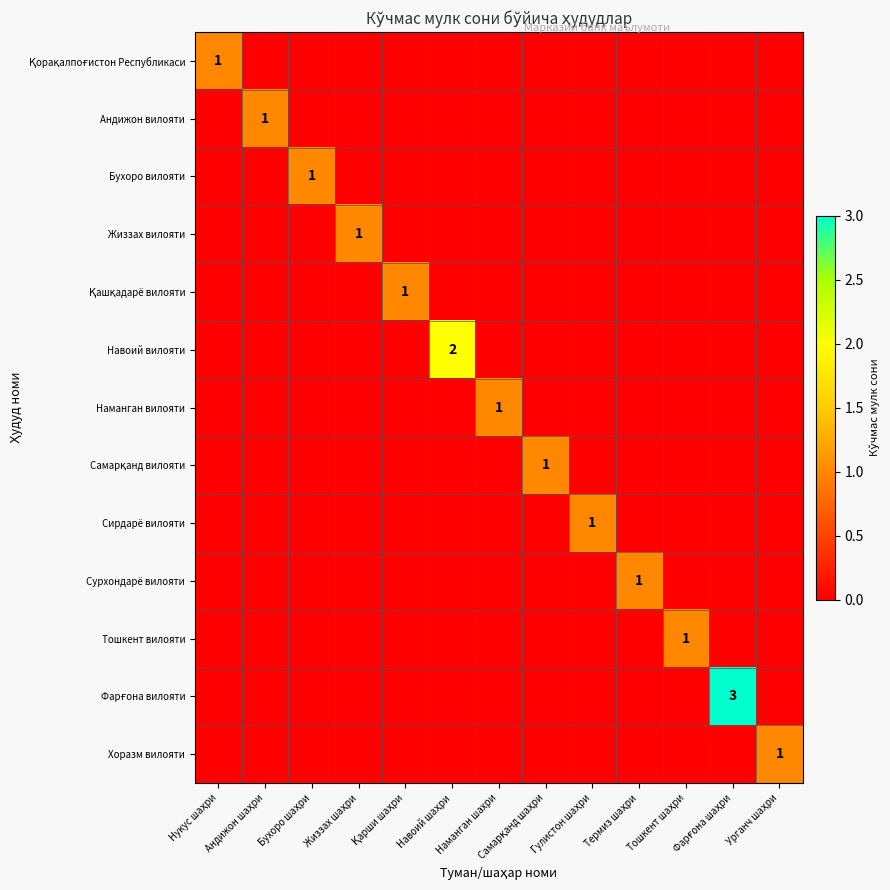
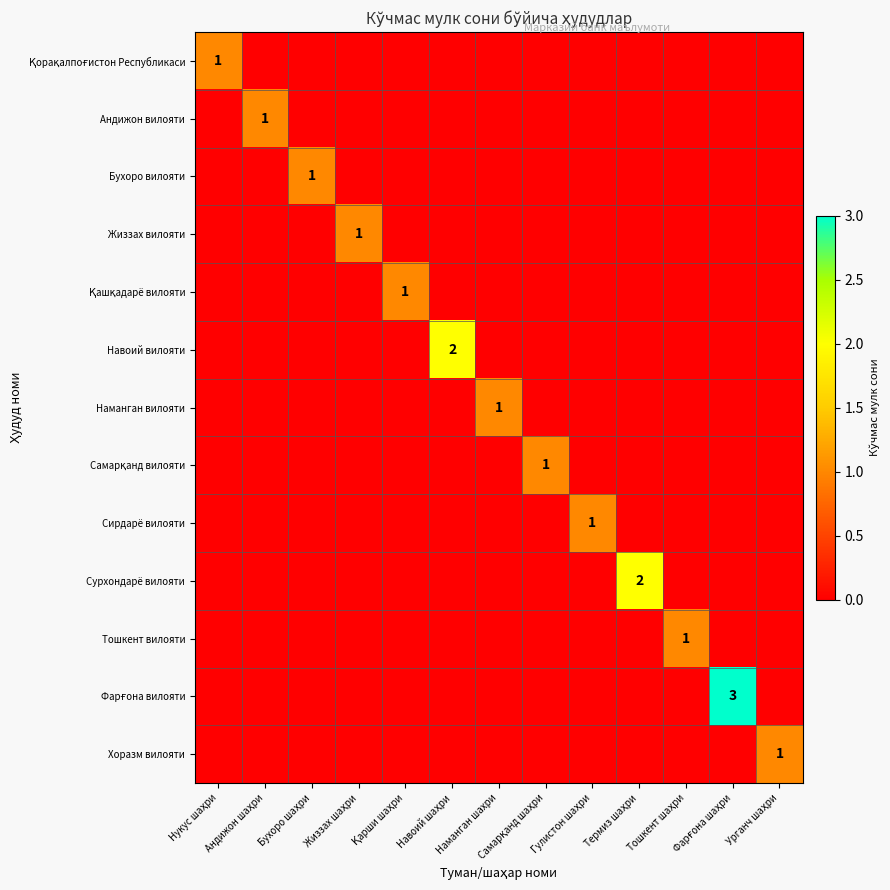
Сурхондарё вилояти, Термиз шаҳри: 1 -> 2
